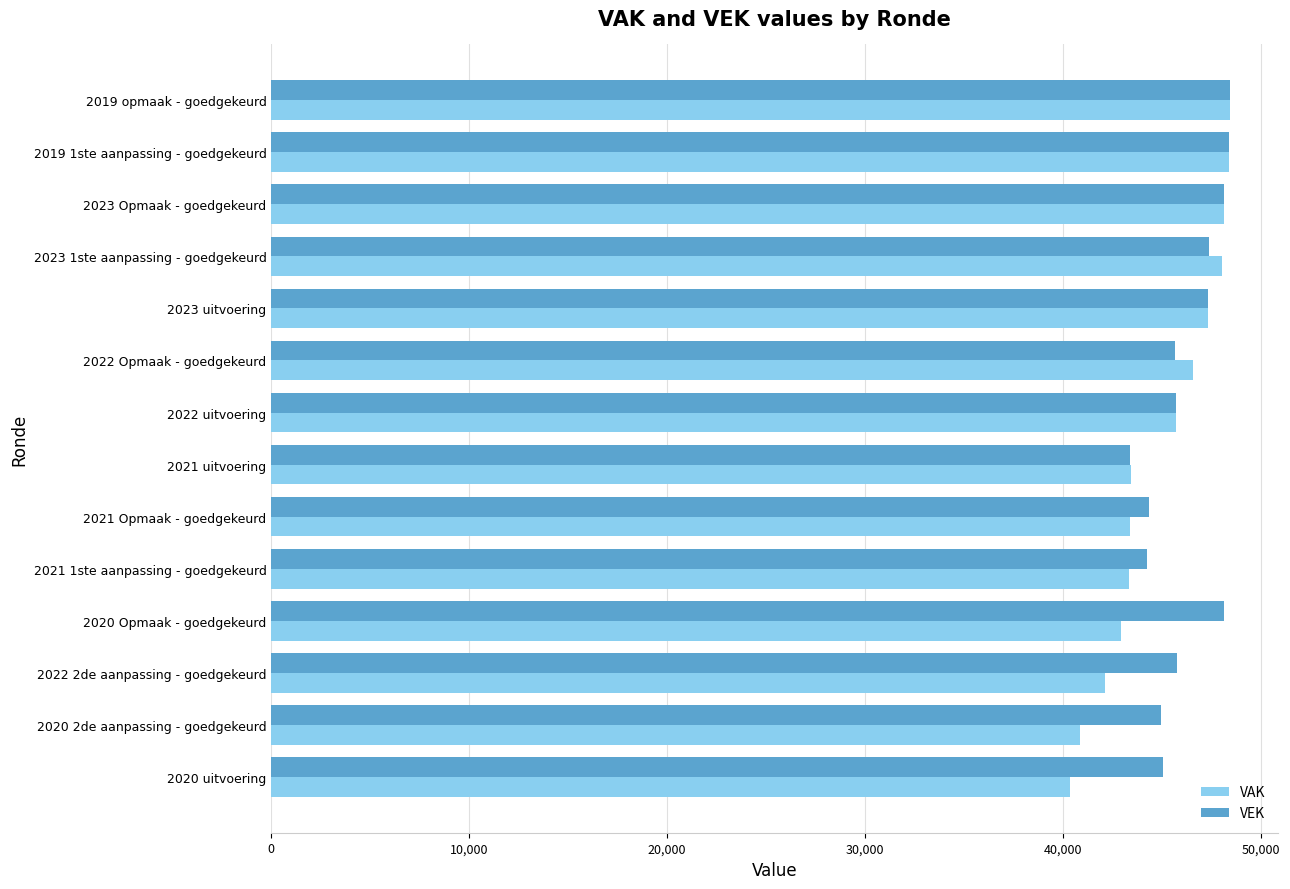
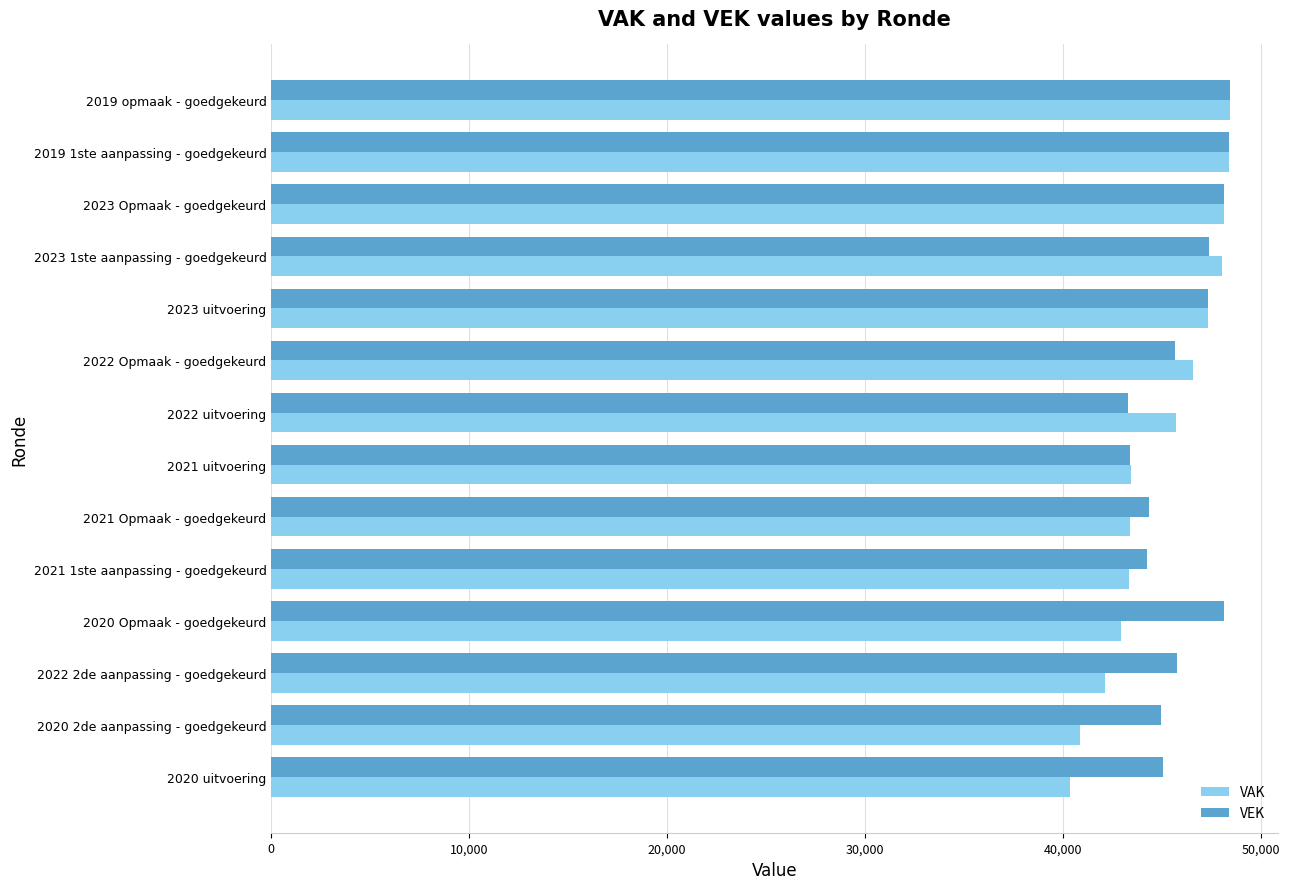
VEK, 2022 uitvoering: 45,700 -> 43,300
